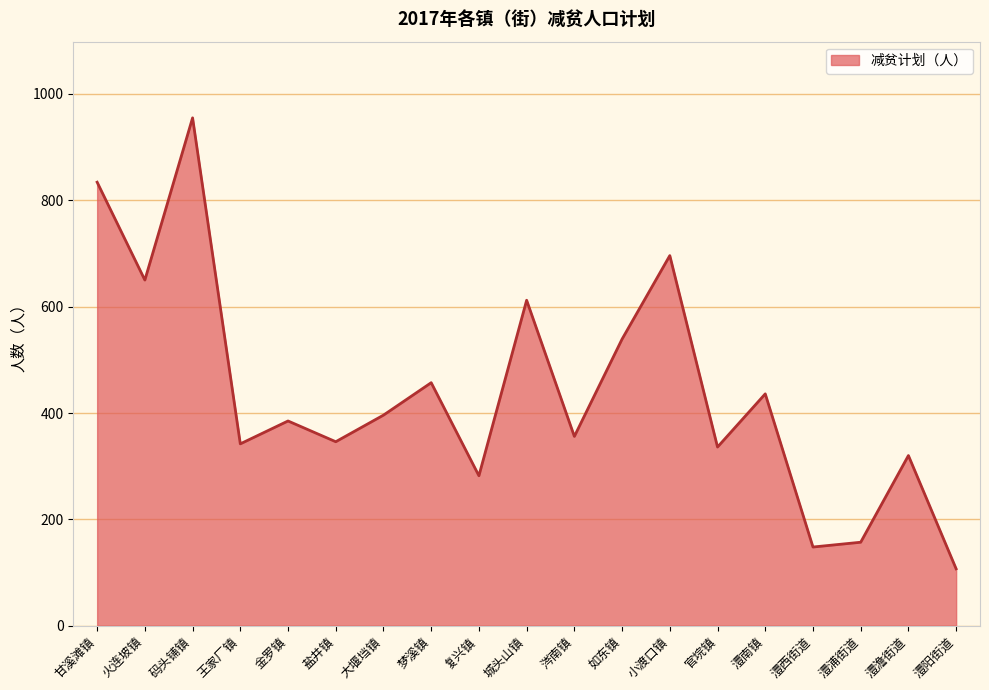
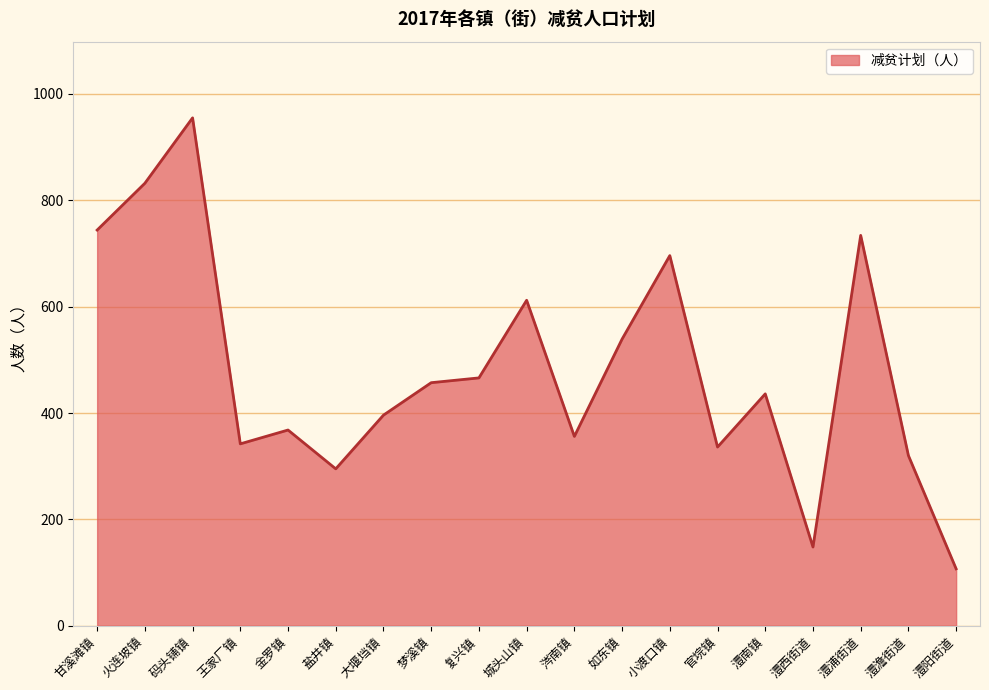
甘溪滩镇: 830 -> 740
火连坡镇: 650 -> 830
金罗镇: 390 -> 370
盐井镇: 350 -> 300
复兴镇: 280 -> 470
澧浦街道: 160 -> 730
